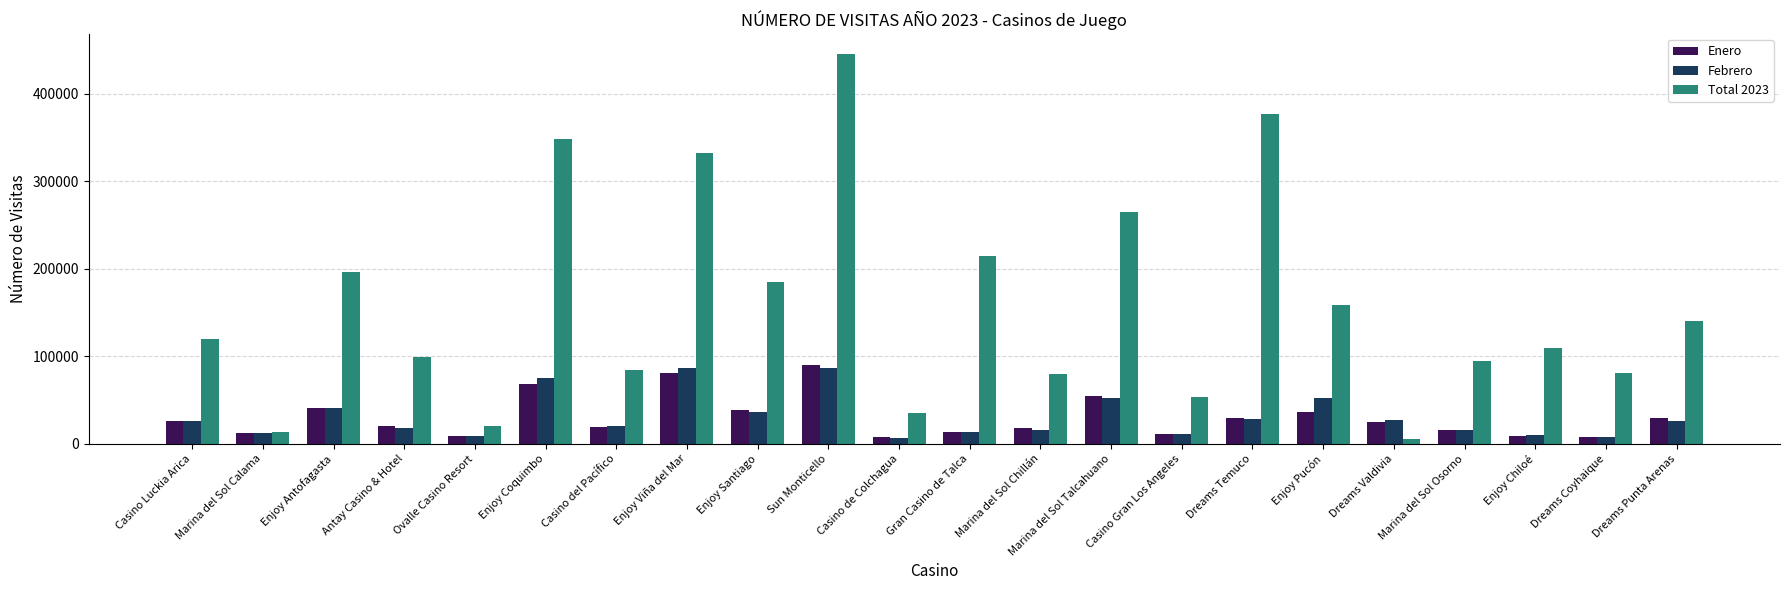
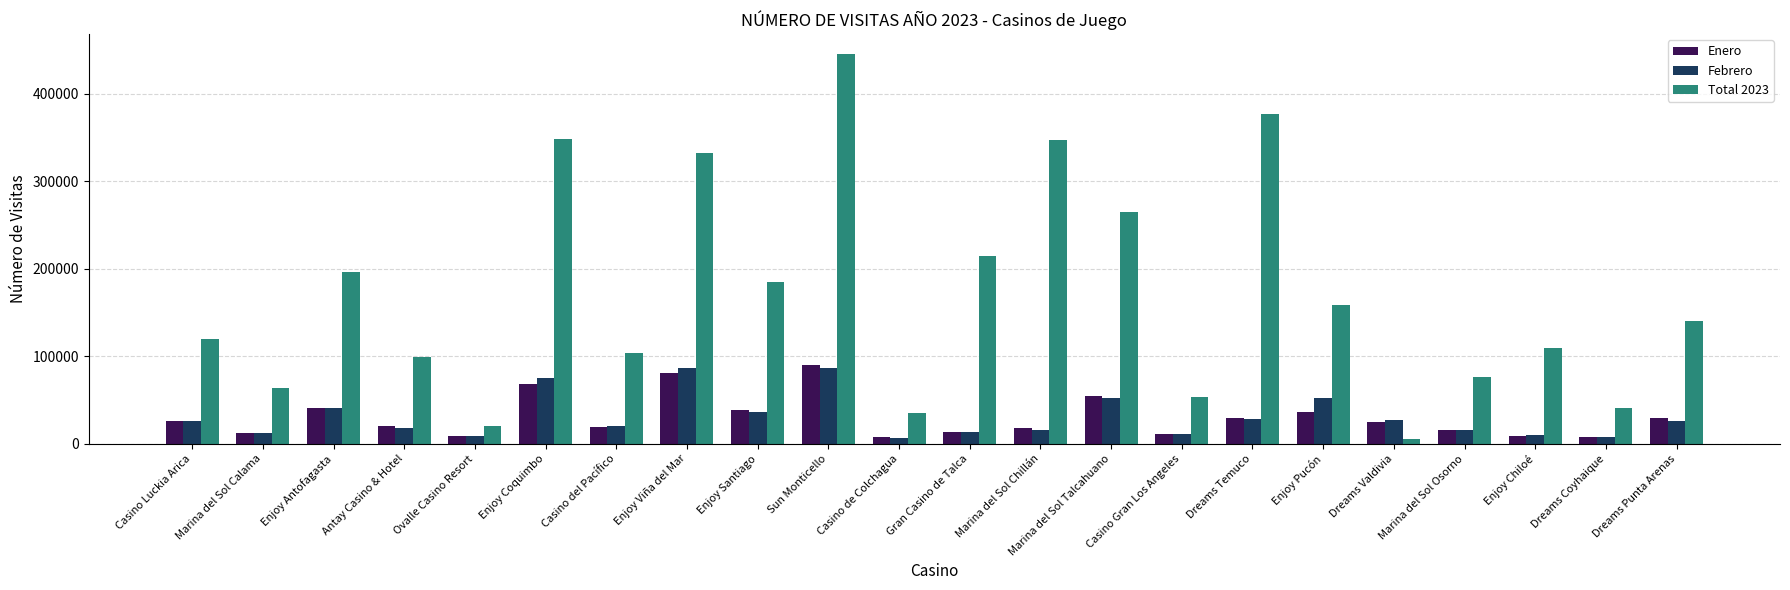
Total 2023, Marina del Sol Calama: 10000 -> 60000
Total 2023, Casino del Pacífico: 80000 -> 100000
Total 2023, Marina del Sol Chillán: 80000 -> 350000
Total 2023, Marina del Sol Osorno: 90000 -> 80000
Total 2023, Dreams Coyhaique: 80000 -> 40000
